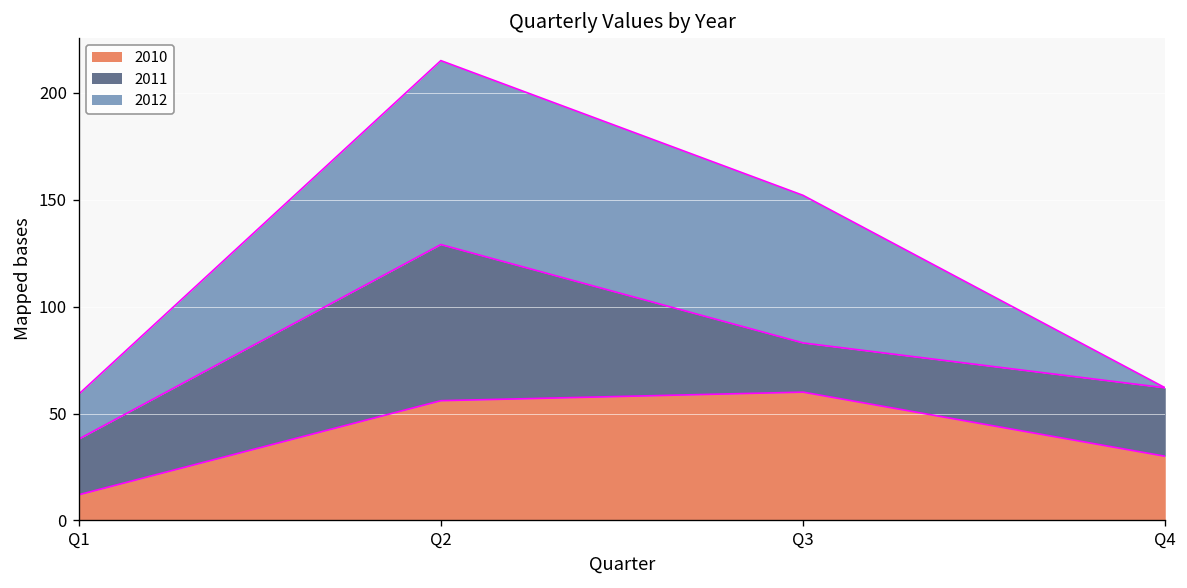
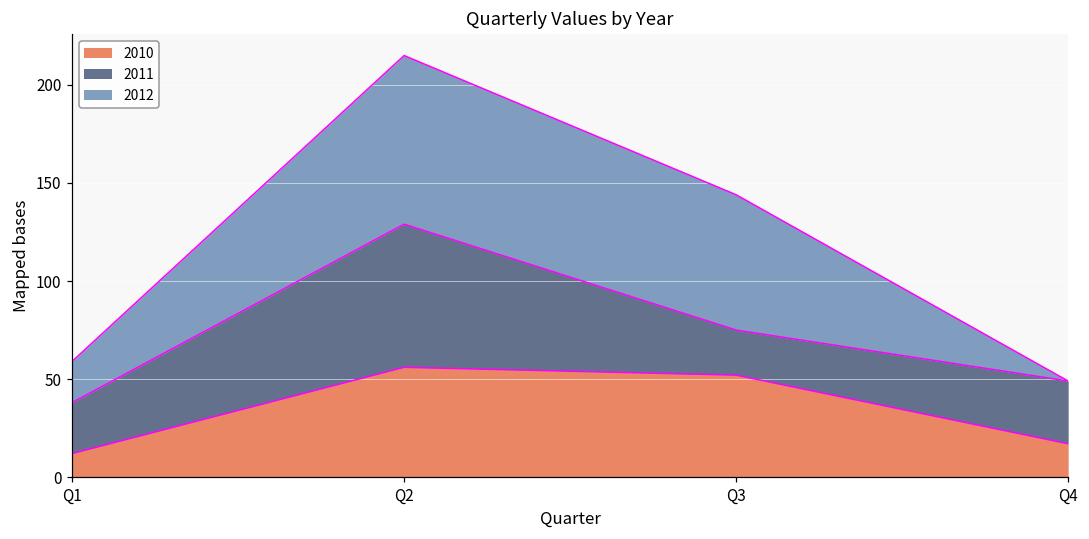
2010, Q3: 60 -> 52
2010, Q4: 30 -> 17
